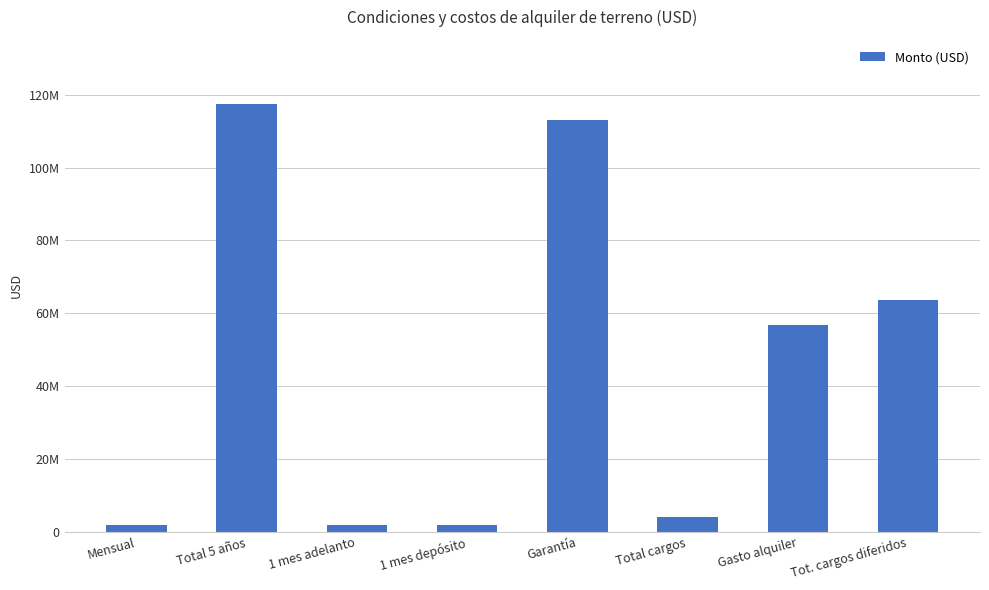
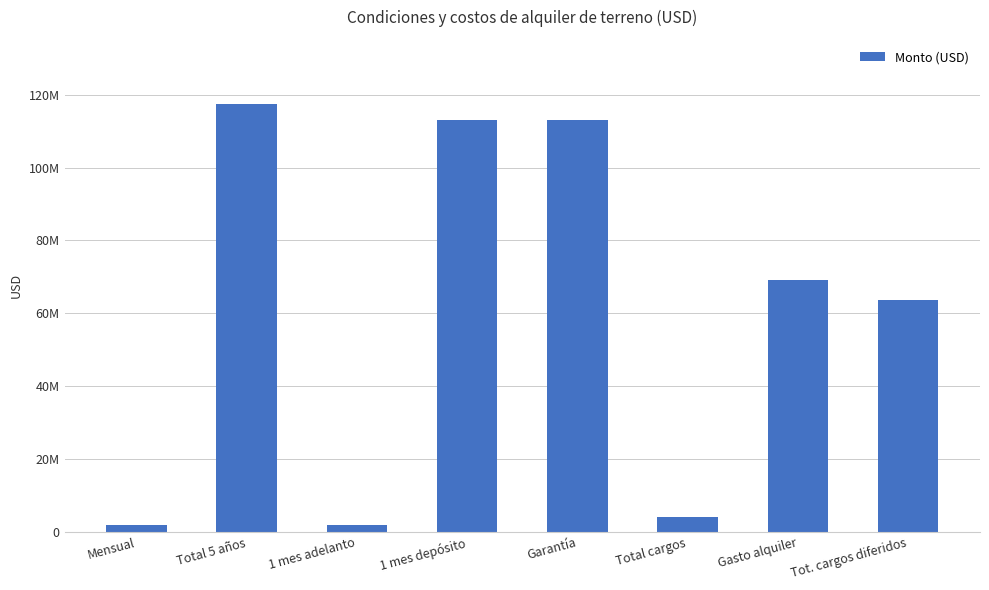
1 mes depósito: 2000000 -> 113000000
Gasto alquiler: 57000000 -> 69000000
